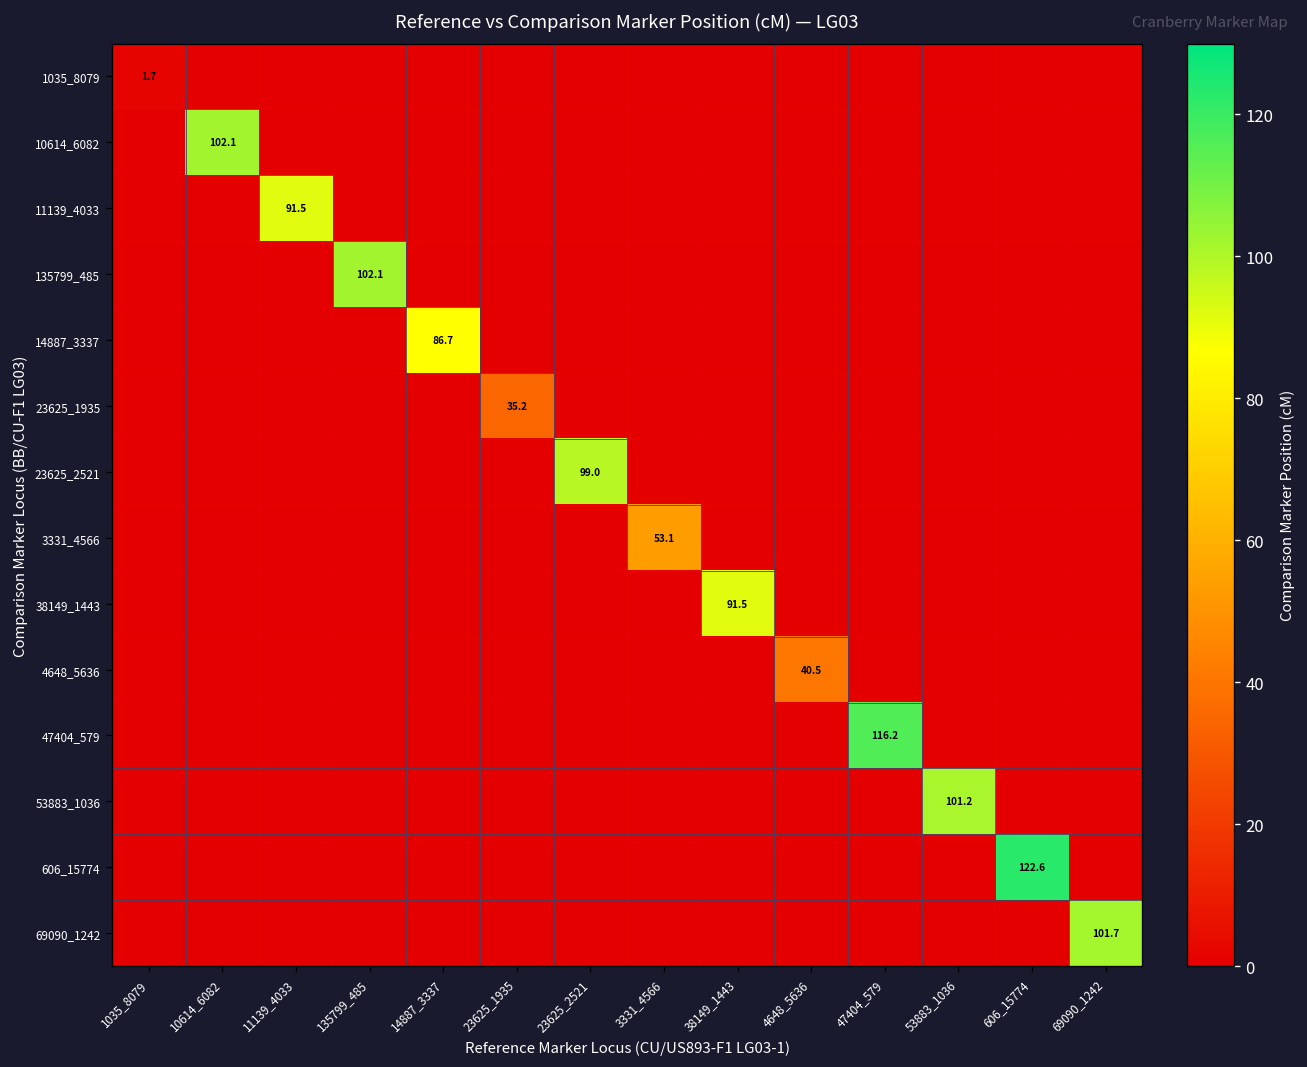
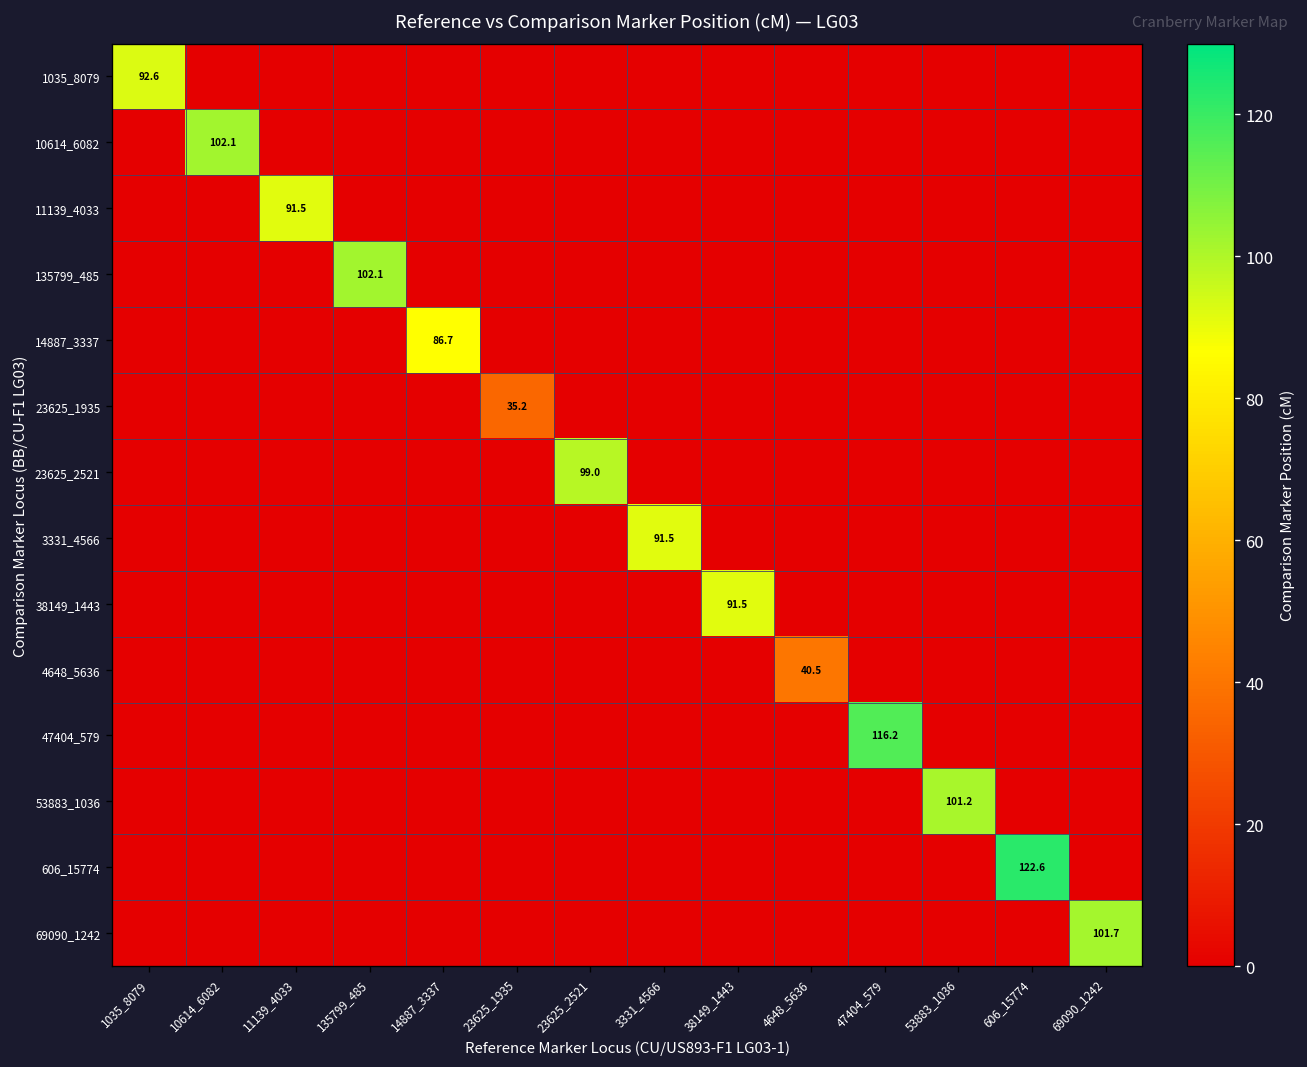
1035_8079, 1035_8079: 1.7 -> 92.6
3331_4566, 3331_4566: 53.1 -> 91.5
